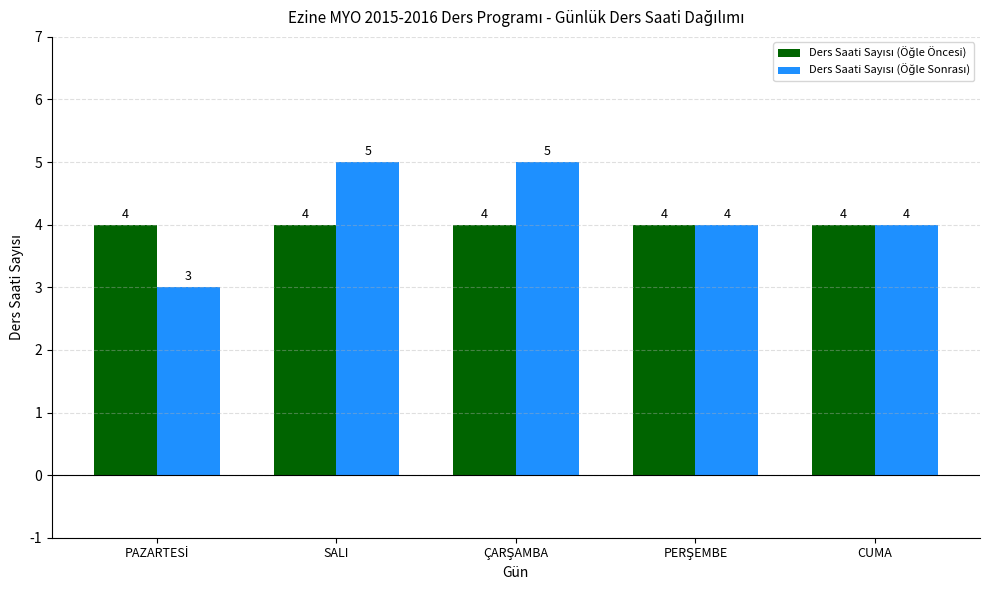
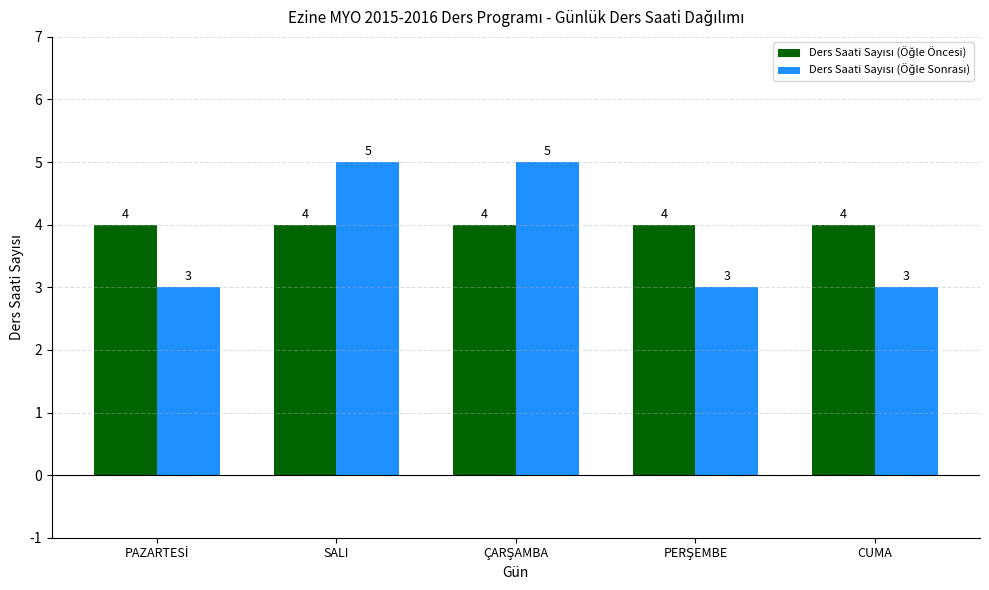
Ders Saati Sayısı (Öğle Sonrası), PERŞEMBE: 4 -> 3
Ders Saati Sayısı (Öğle Sonrası), CUMA: 4 -> 3
